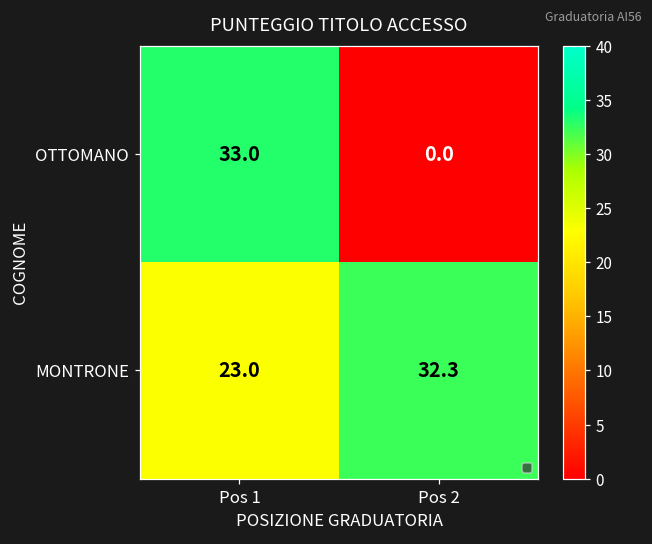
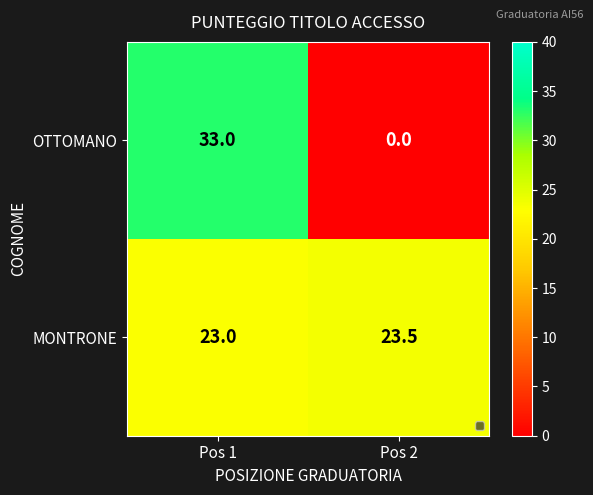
MONTRONE, Pos 2: 32.3 -> 23.5
